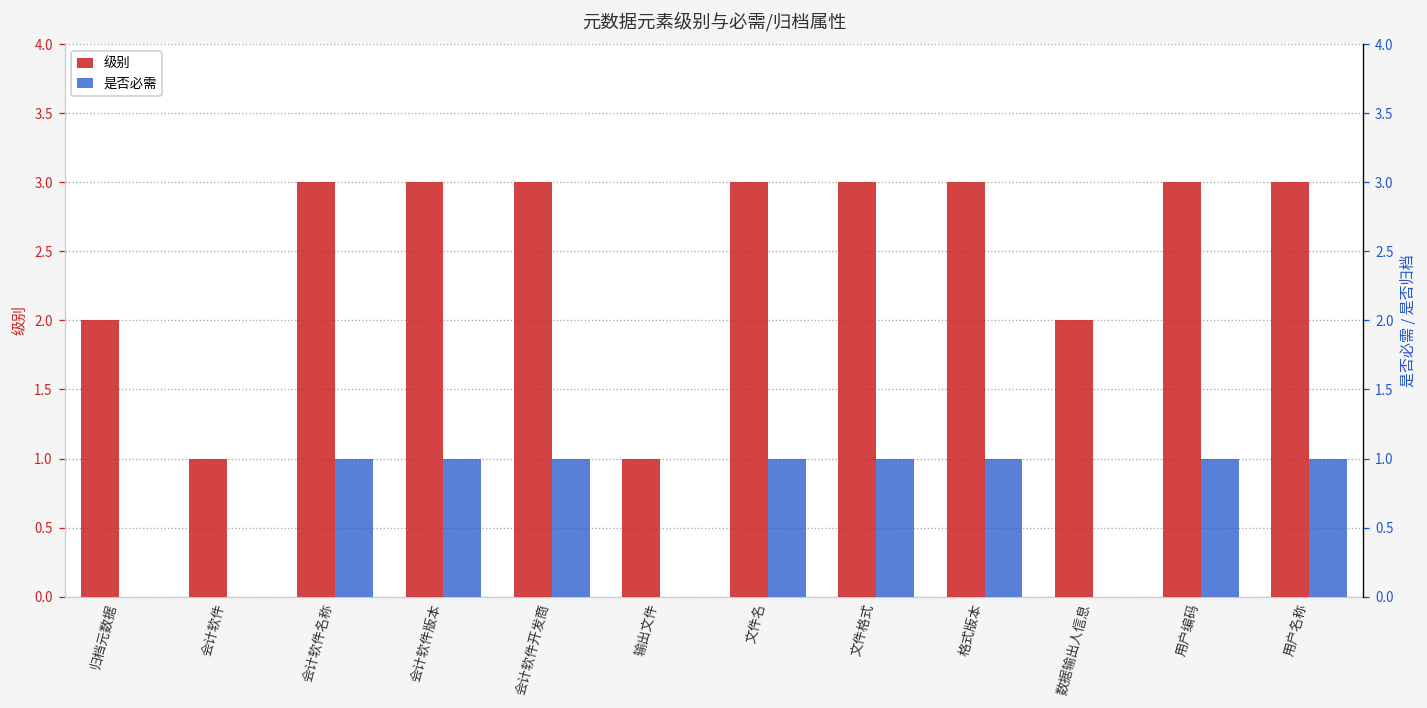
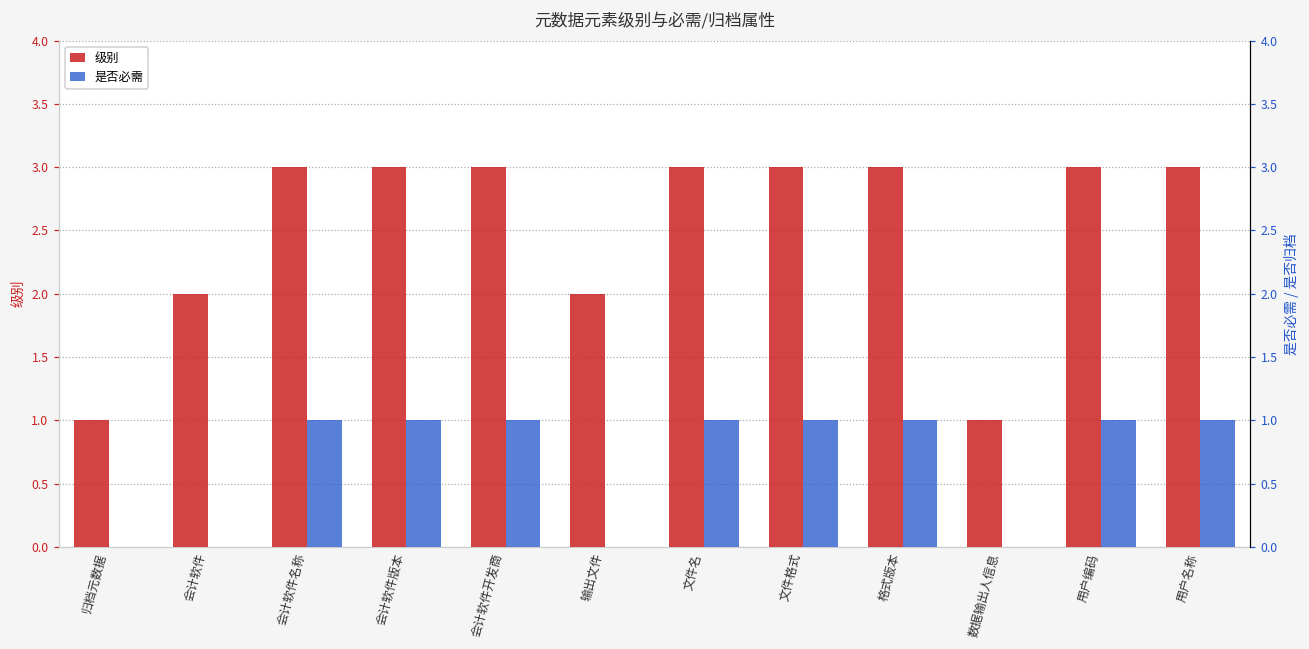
级别, 归档元数据: 2 -> 1
级别, 会计软件: 1 -> 2
级别, 输出文件: 1 -> 2
级别, 数据输出人信息: 2 -> 1
